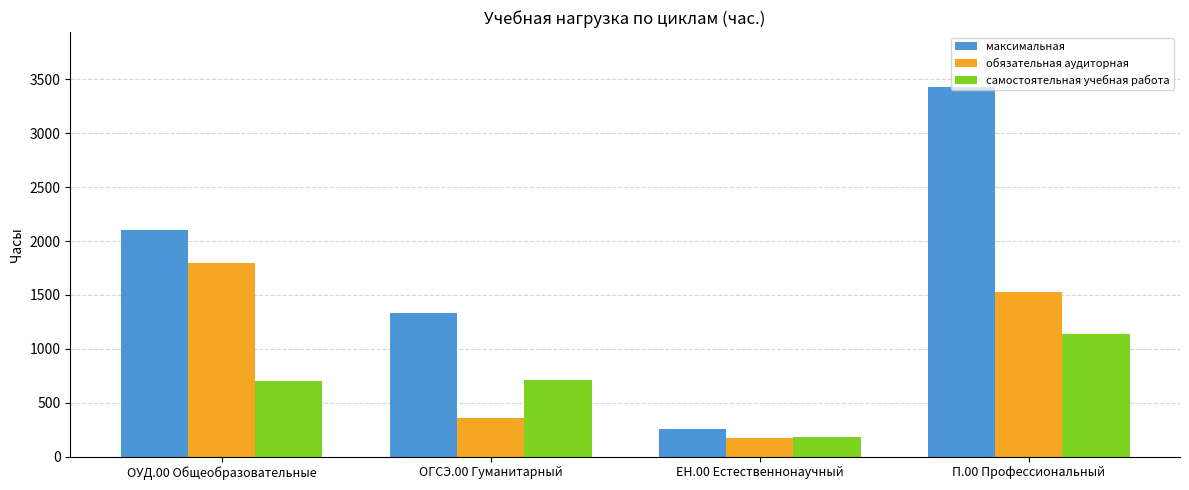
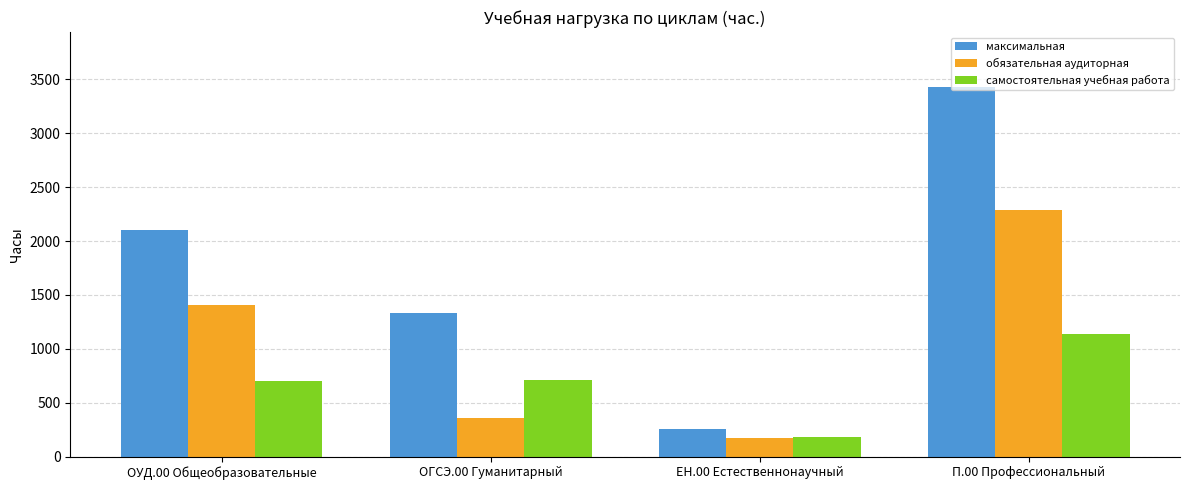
обязательная аудиторная, ОУД.00 Общеобразовательные: 1800 -> 1400
обязательная аудиторная, П.00 Профессиональный: 1530 -> 2290
